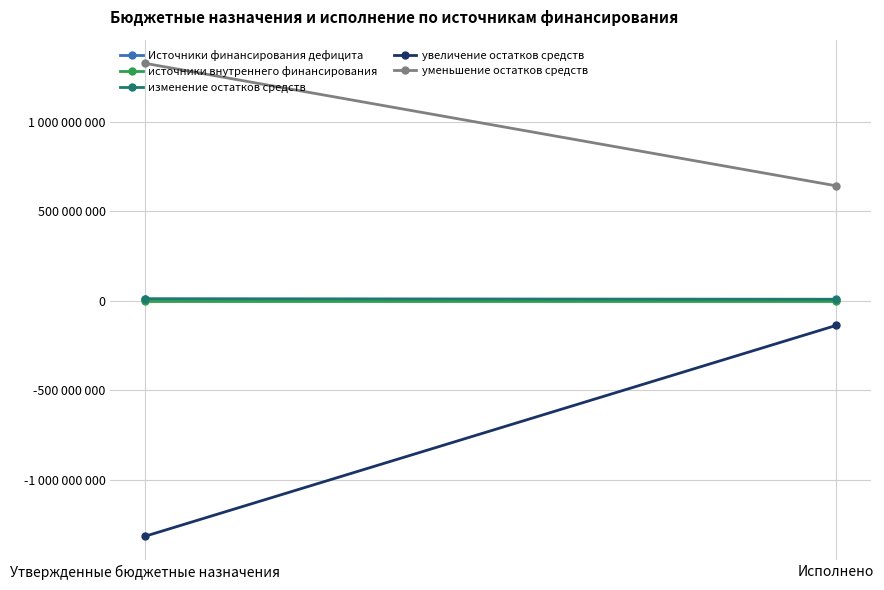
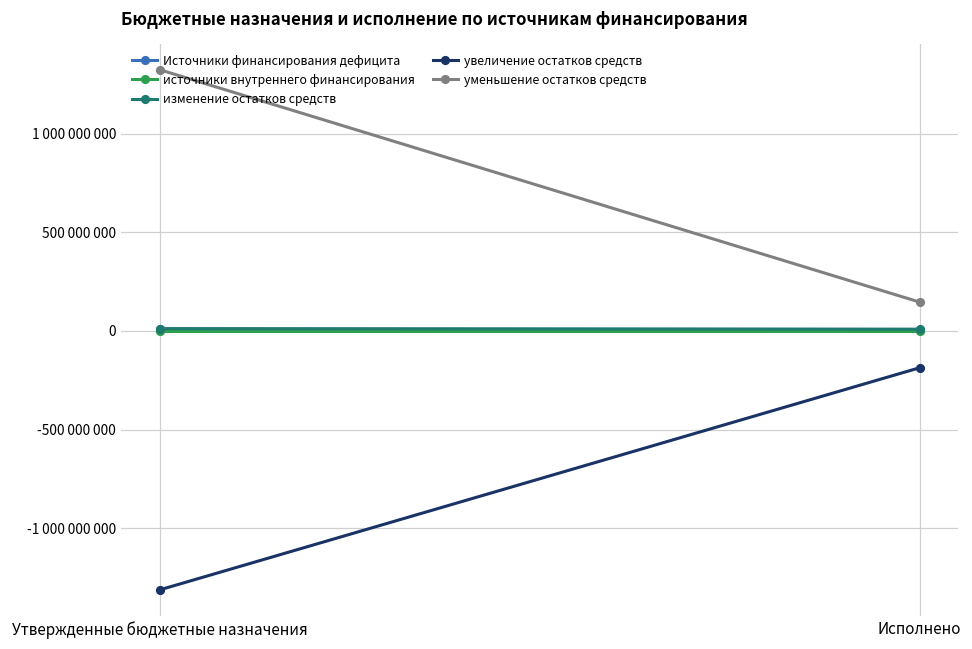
увеличение остатков средств, Исполнено: -140000000 -> -190000000
уменьшение остатков средств, Исполнено: 640000000 -> 150000000
